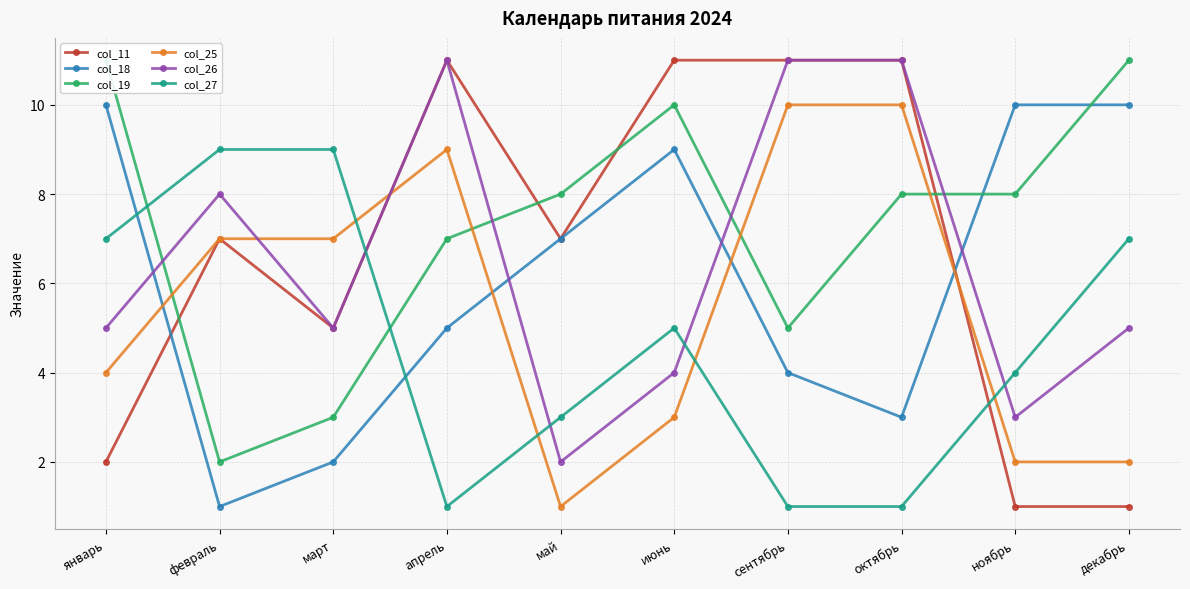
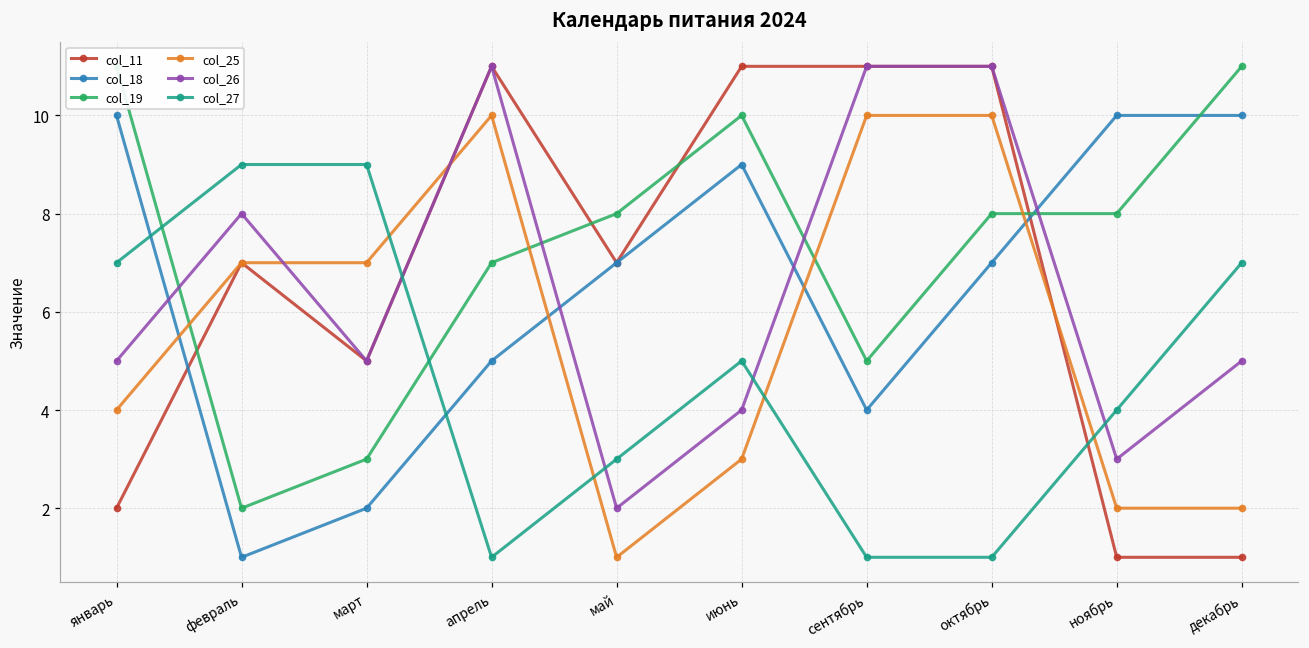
col_25, апрель: 9 -> 10
col_18, октябрь: 3 -> 7
